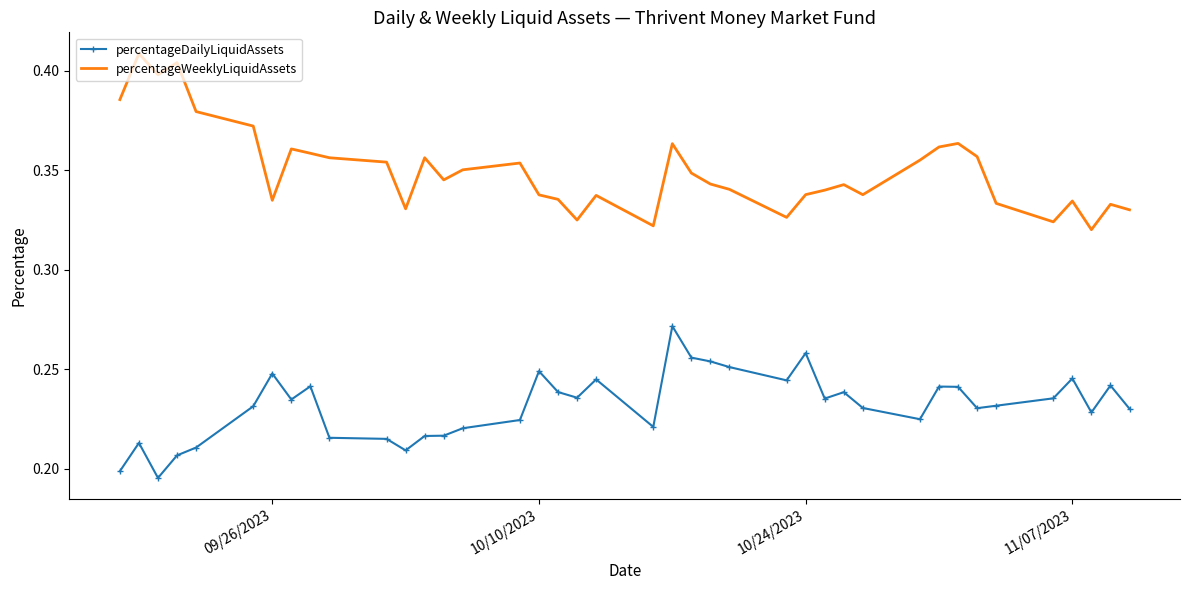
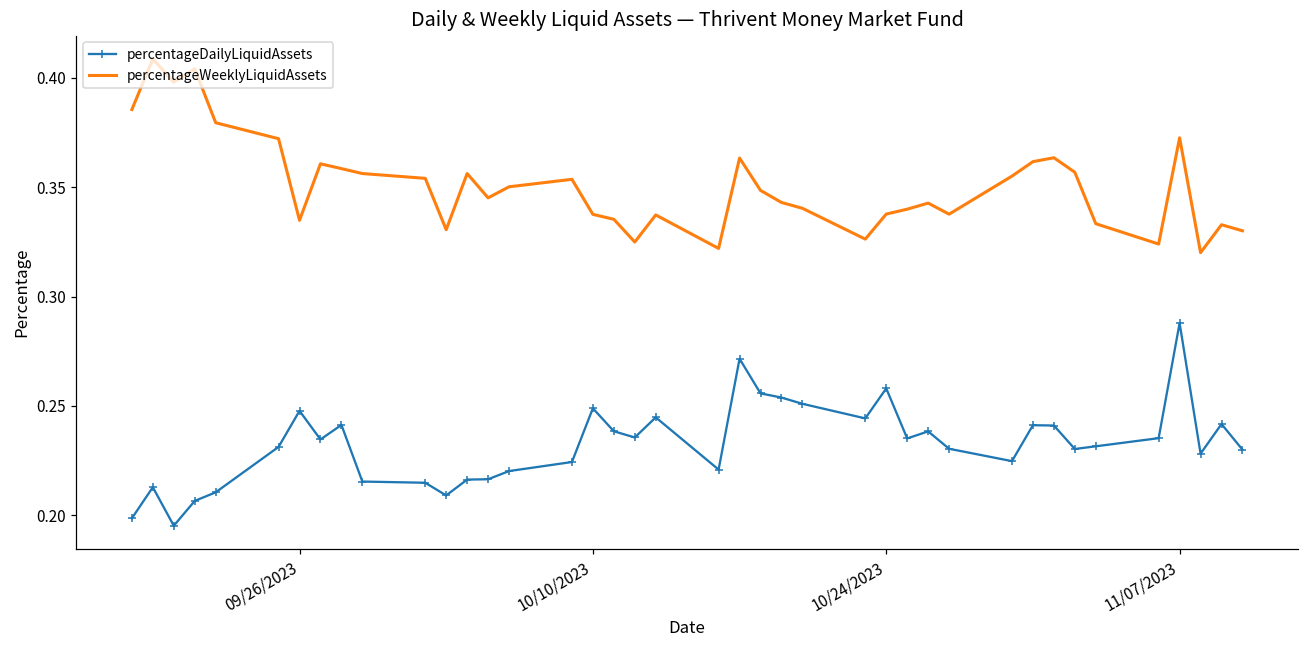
percentageDailyLiquidAssets, 11/07/2023: 0.245 -> 0.288
percentageWeeklyLiquidAssets, 11/07/2023: 0.334 -> 0.373
